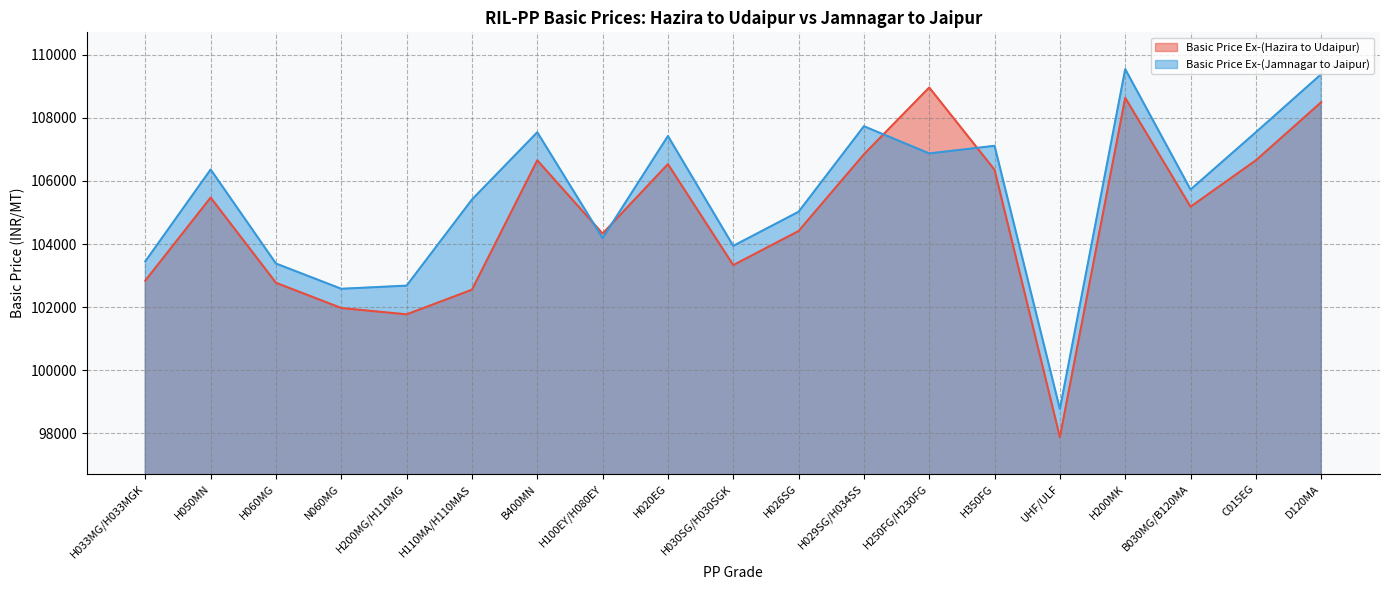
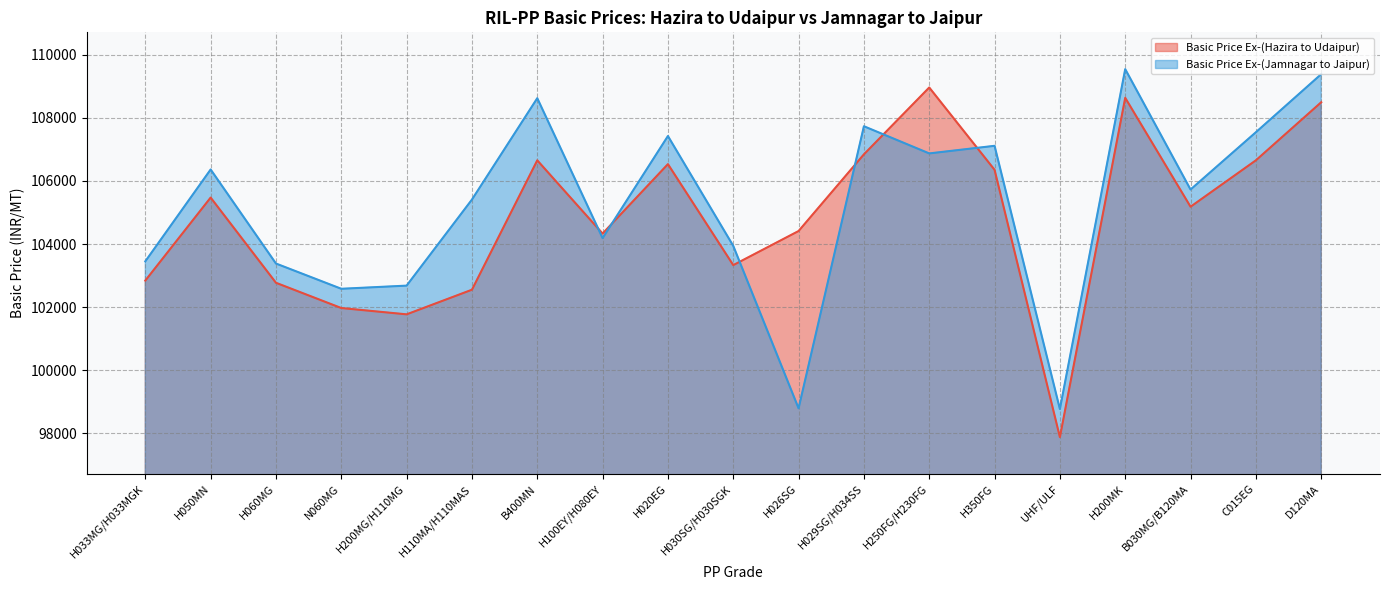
Basic Price Ex-(Jamnagar to Jaipur), B400MN: 107500 -> 108600
Basic Price Ex-(Jamnagar to Jaipur), H026SG: 105000 -> 98800
